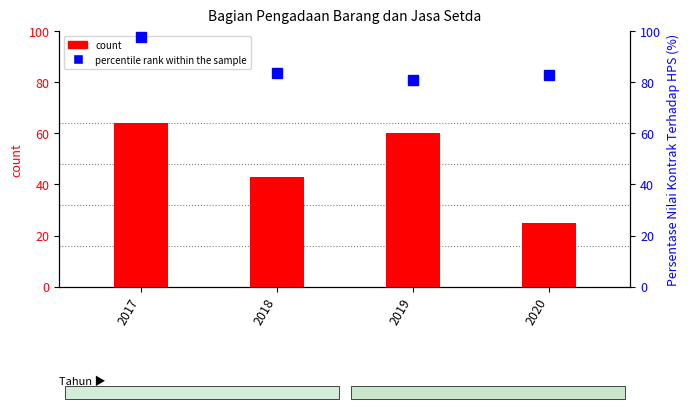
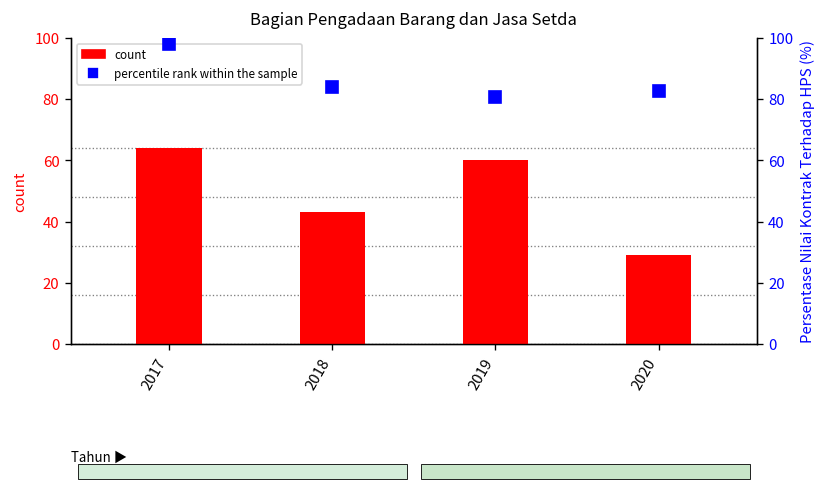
count, 2020: 25 -> 29
